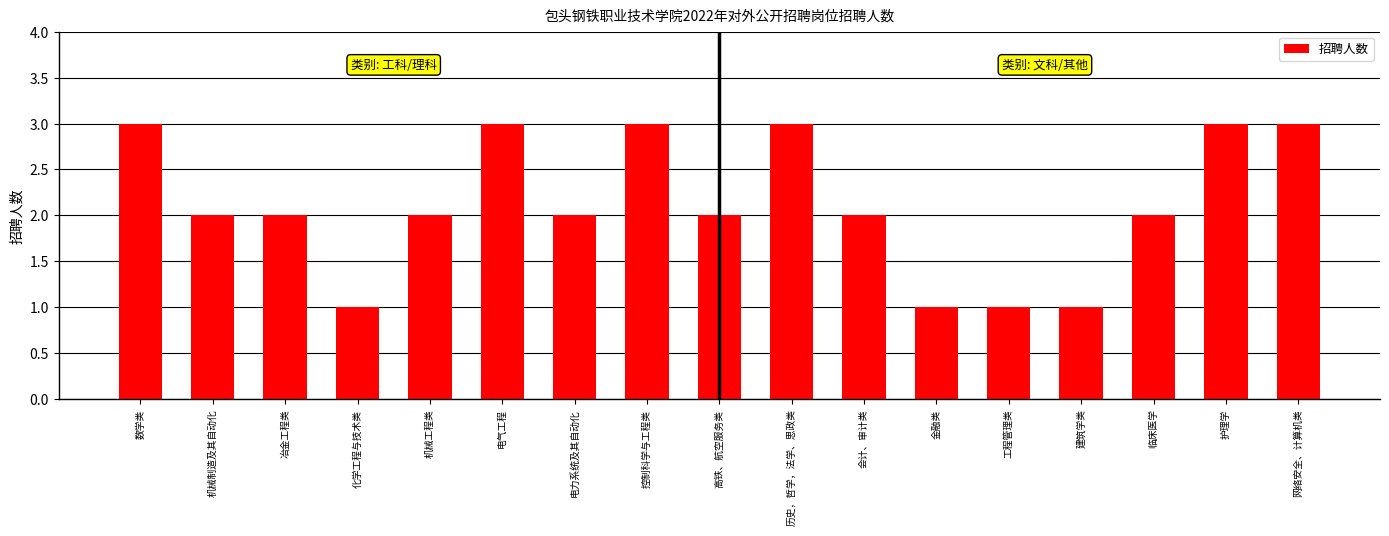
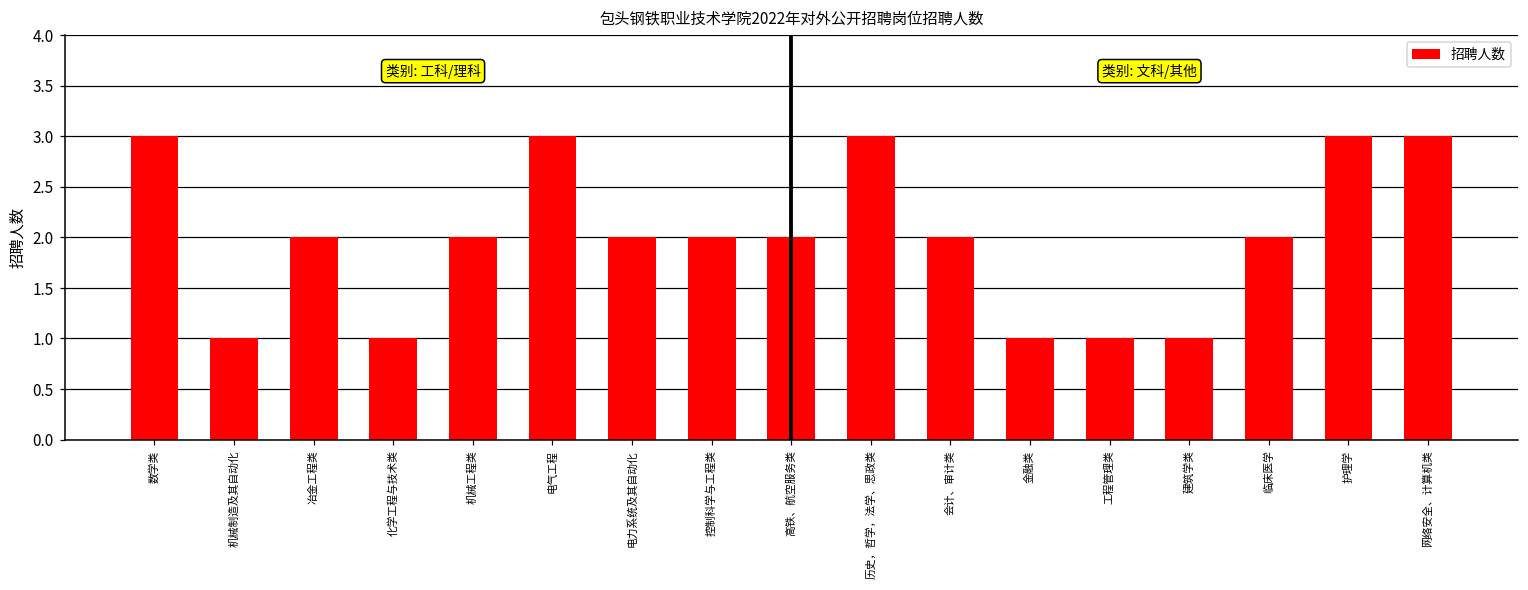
机械制造及其自动化: 2 -> 1
控制科学与工程类: 3 -> 2
